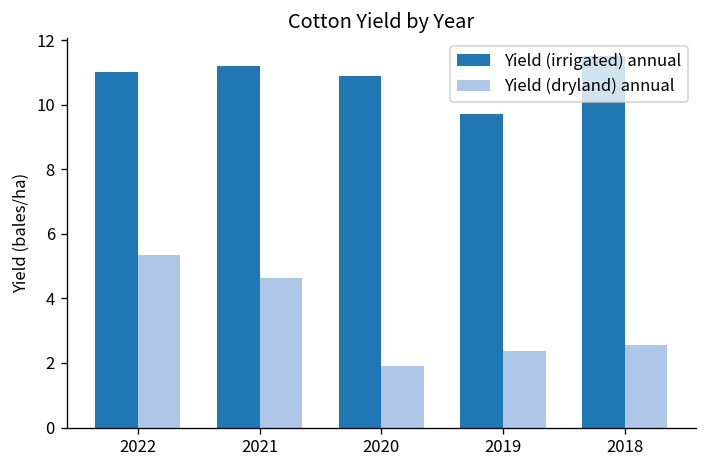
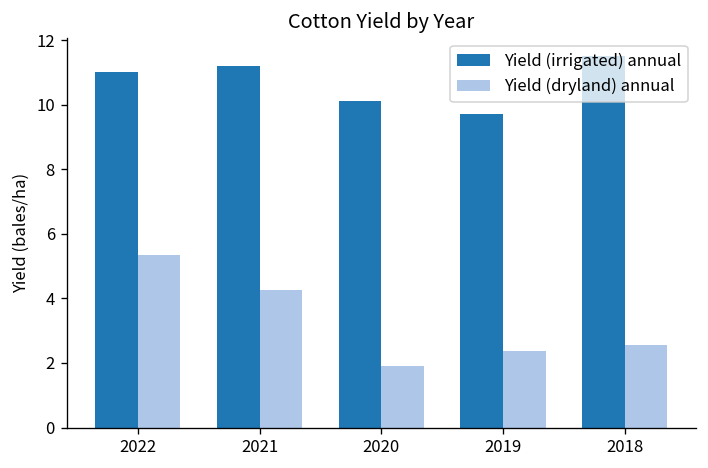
Yield (dryland) annual, 2021: 4.6 -> 4.3
Yield (irrigated) annual, 2020: 10.9 -> 10.1
